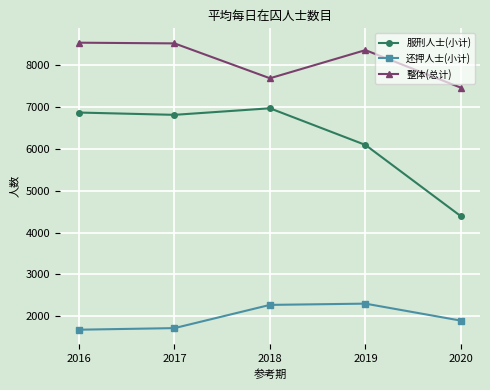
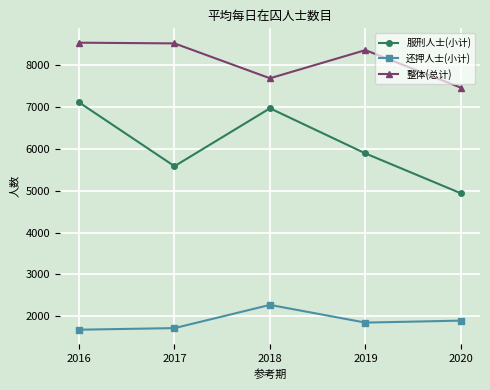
服刑人士(小计), 2016: 6900 -> 7100
服刑人士(小计), 2017: 6800 -> 5600
服刑人士(小计), 2019: 6100 -> 5900
还押人士(小计), 2019: 2300 -> 1800
服刑人士(小计), 2020: 4400 -> 4900
